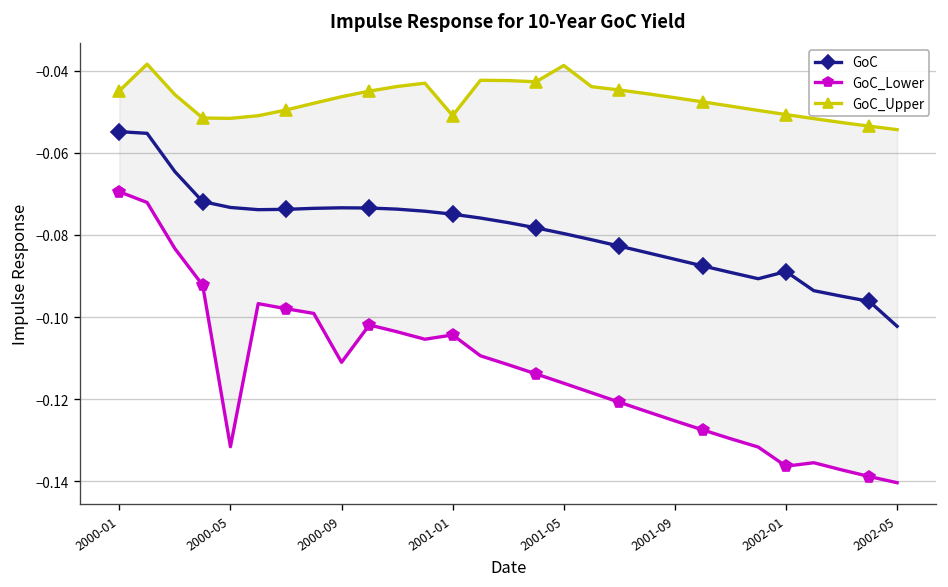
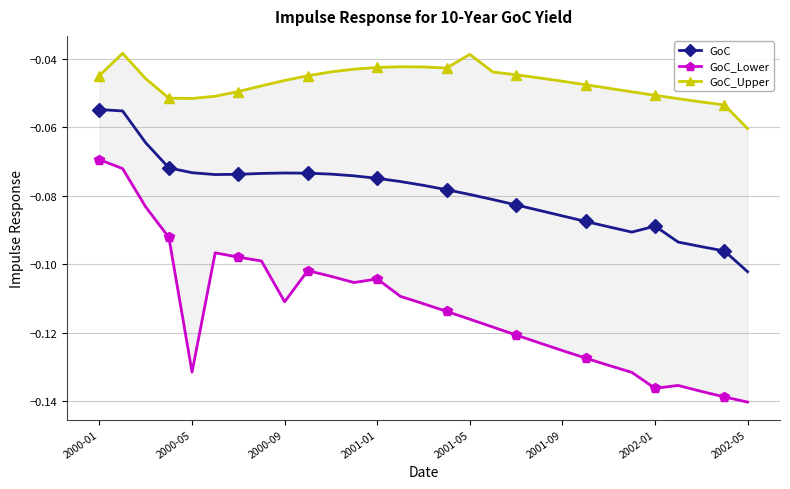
GoC_Upper, 2001-01: -0.051 -> -0.043
GoC_Upper, 2002-05: -0.054 -> -0.060
